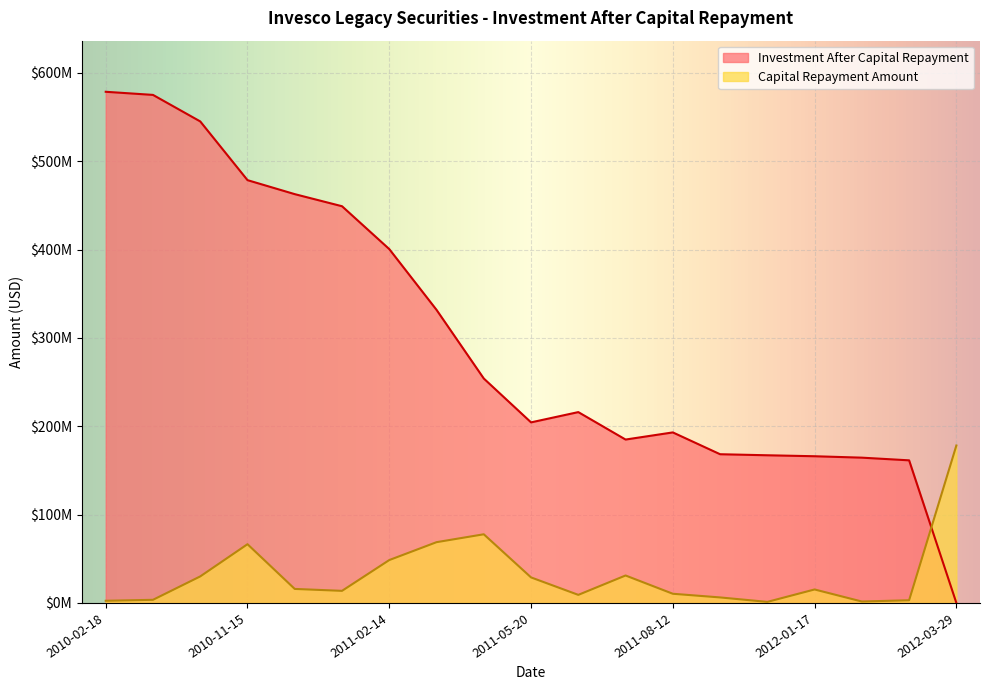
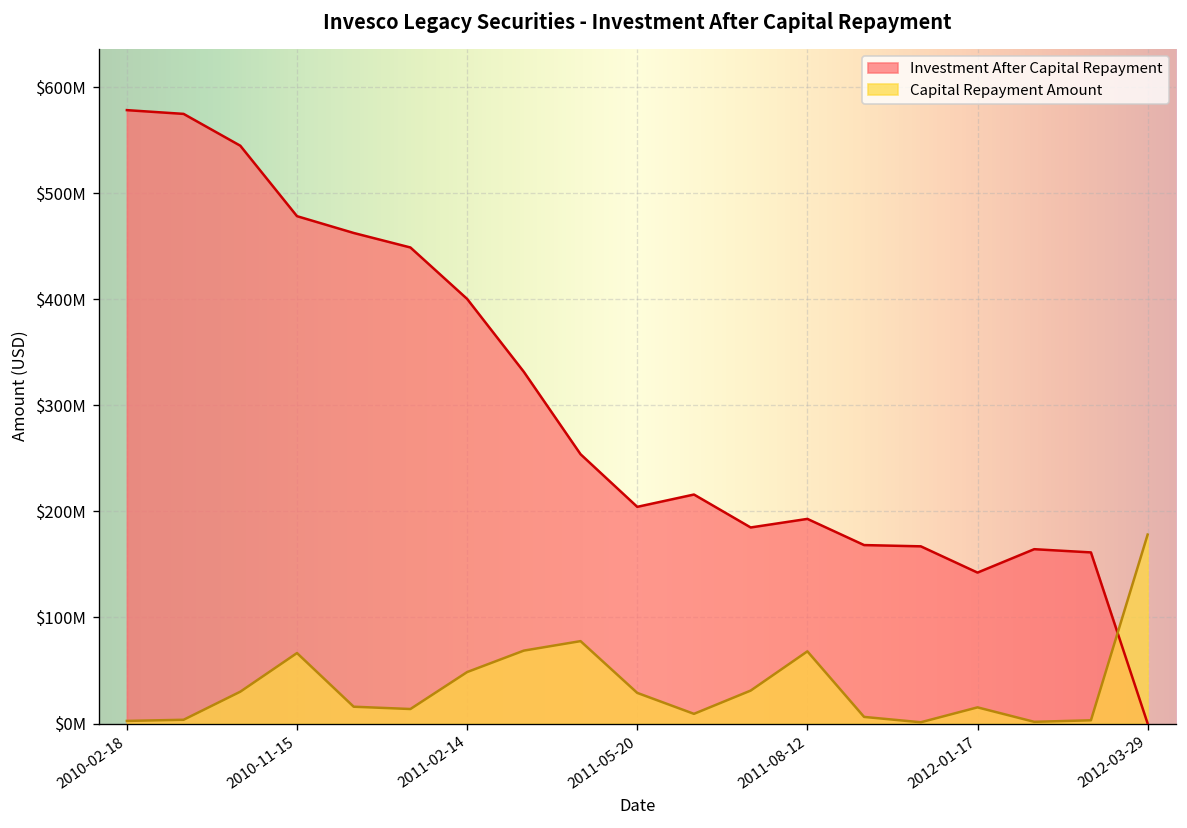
Capital Repayment Amount, 2011-08-12: $10000000 -> $70000000
Investment After Capital Repayment, 2012-01-17: $170000000 -> $140000000
